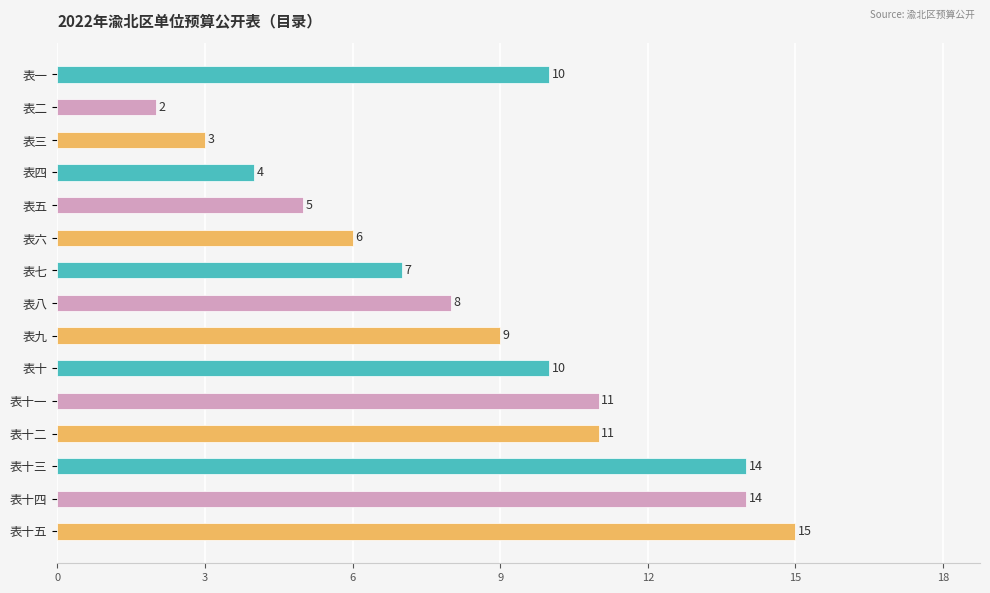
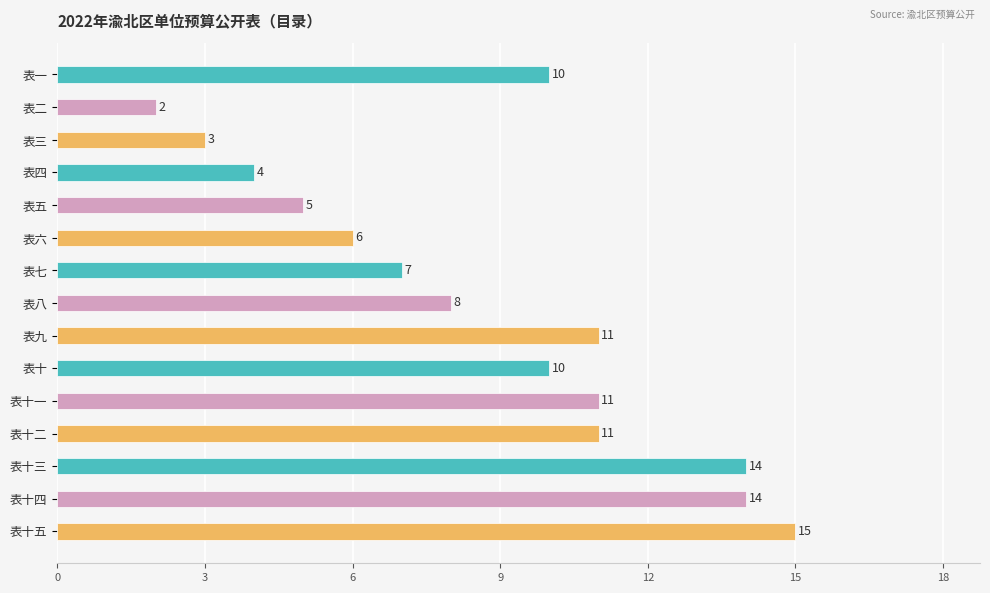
表九: 9 -> 11
